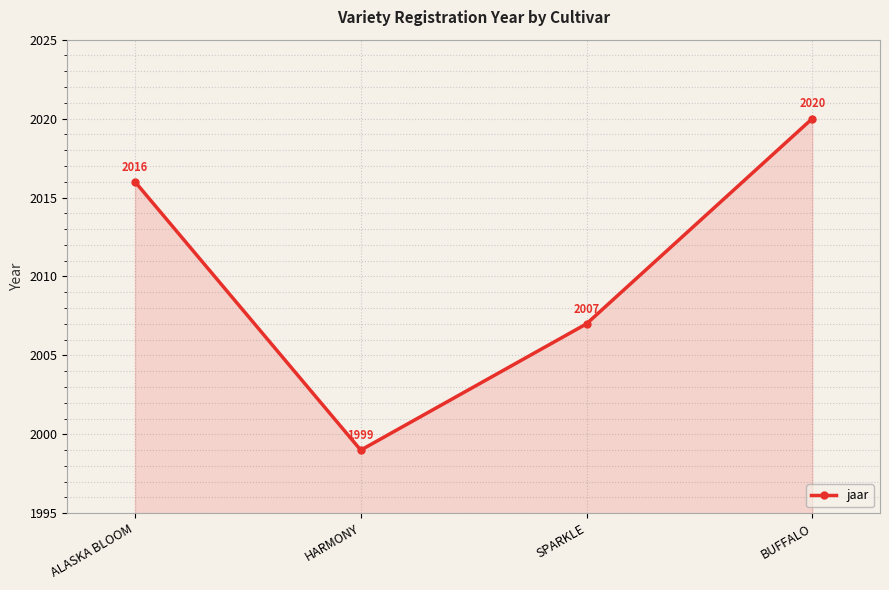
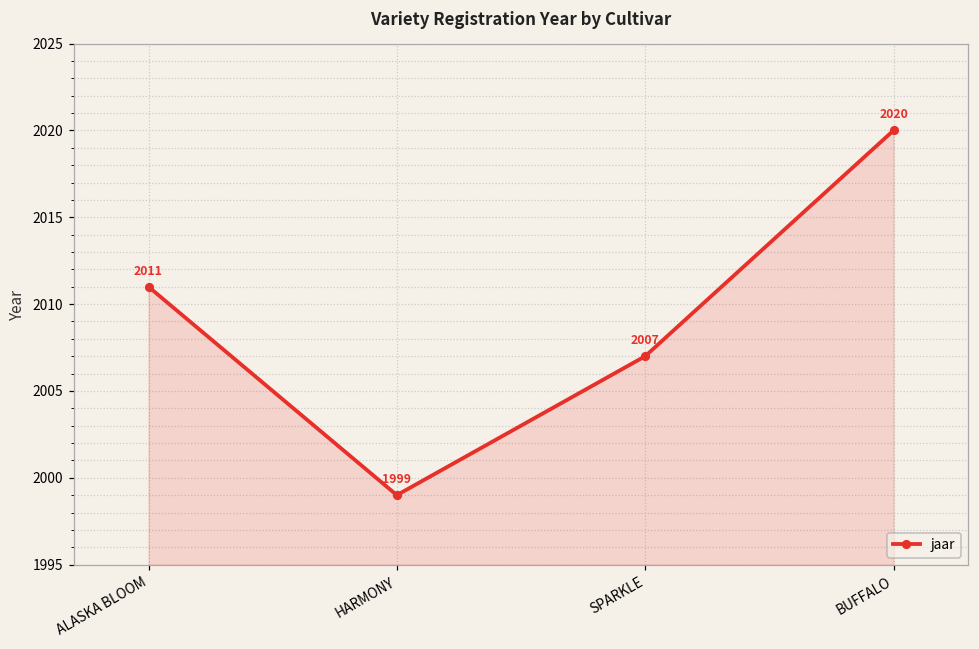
ALASKA BLOOM: 2016 -> 2011
